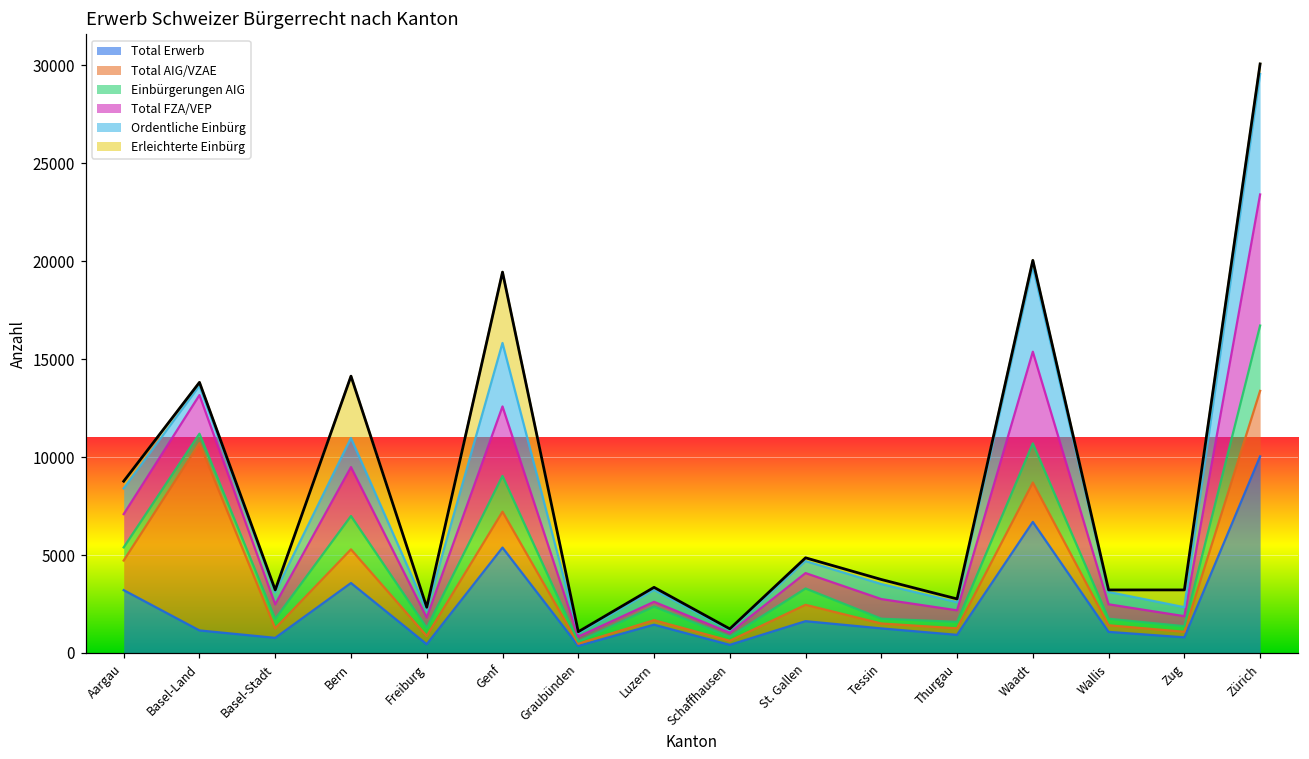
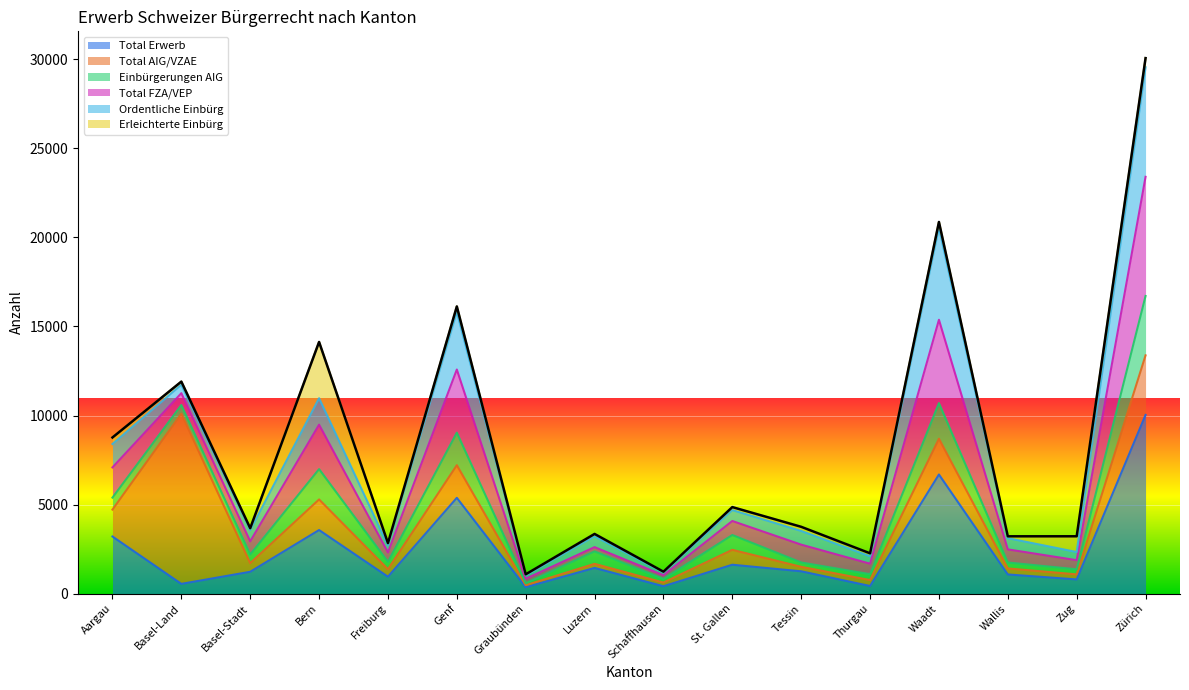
Total Erwerb, Basel-Land: 1200 -> 500
Total FZA/VEP, Basel-Land: 2000 -> 700
Total Erwerb, Basel-Stadt: 800 -> 1200
Total Erwerb, Freiburg: 400 -> 1000
Erleichterte Einbürg, Genf: 3600 -> 300
Total Erwerb, Thurgau: 900 -> 400
Ordentliche Einbürg, Waadt: 4400 -> 5200
